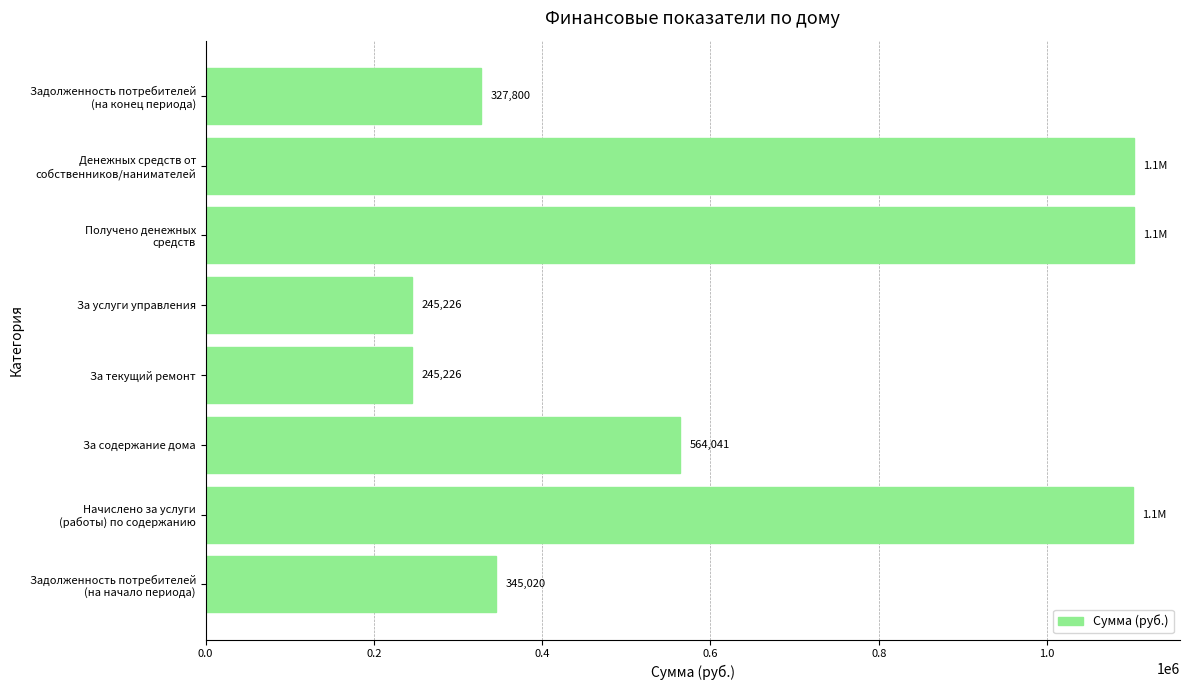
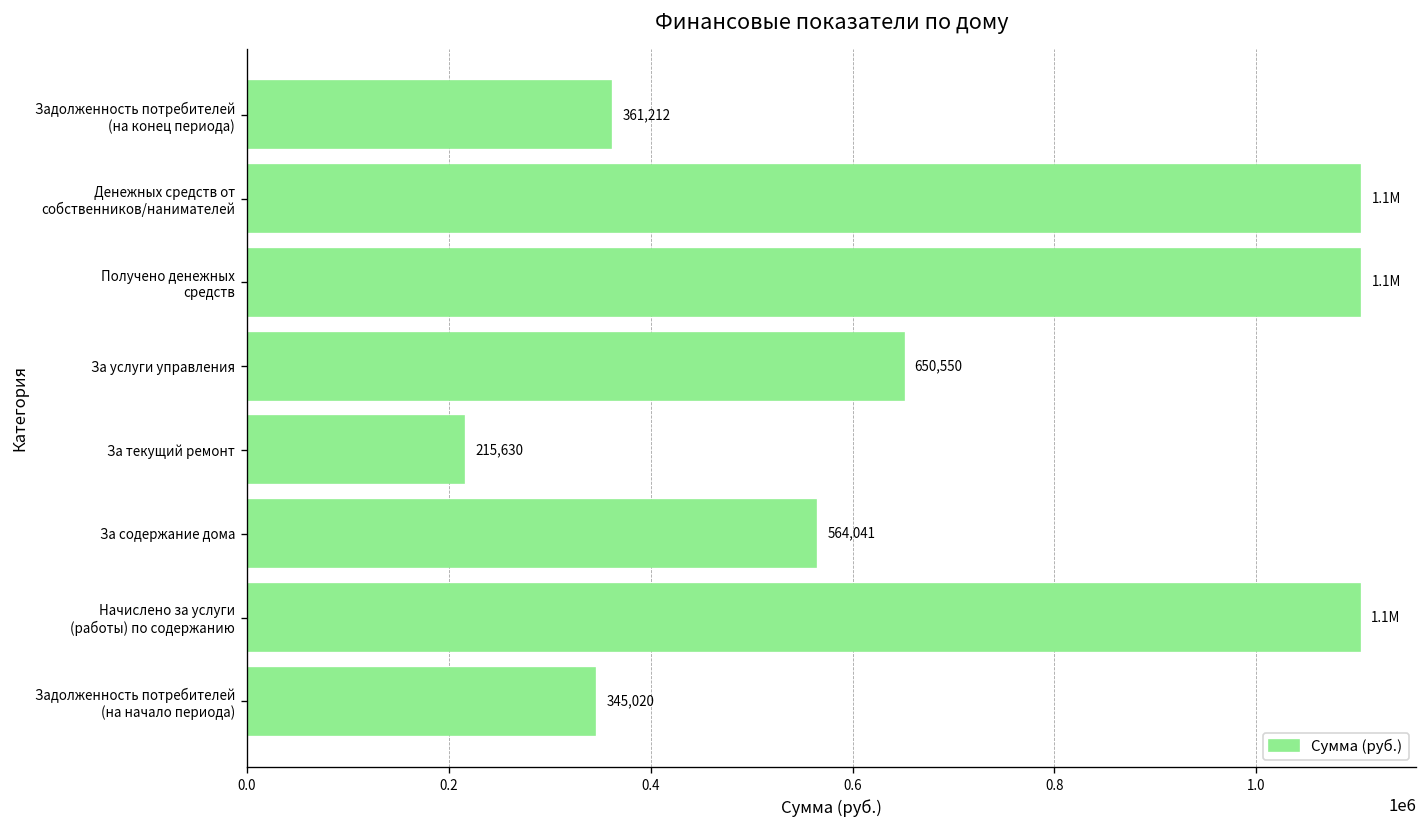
Задолженность потребителей (на конец периода): 327,800 -> 361,212
За услуги управления: 245,226 -> 650,550
За текущий ремонт: 245,226 -> 215,630
